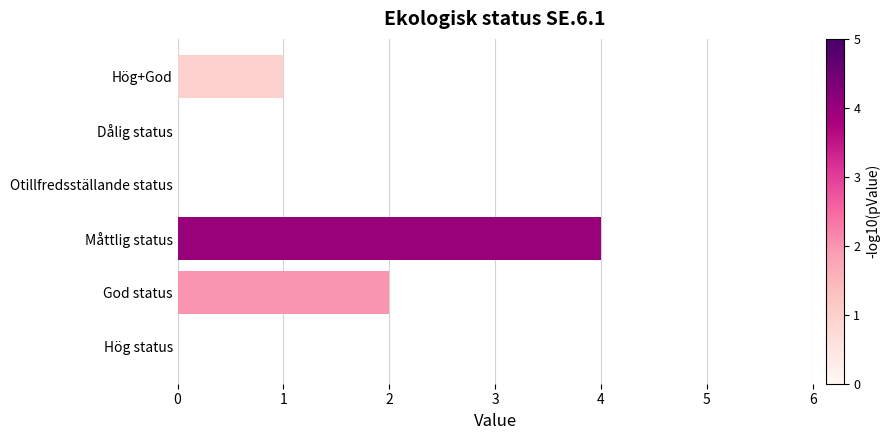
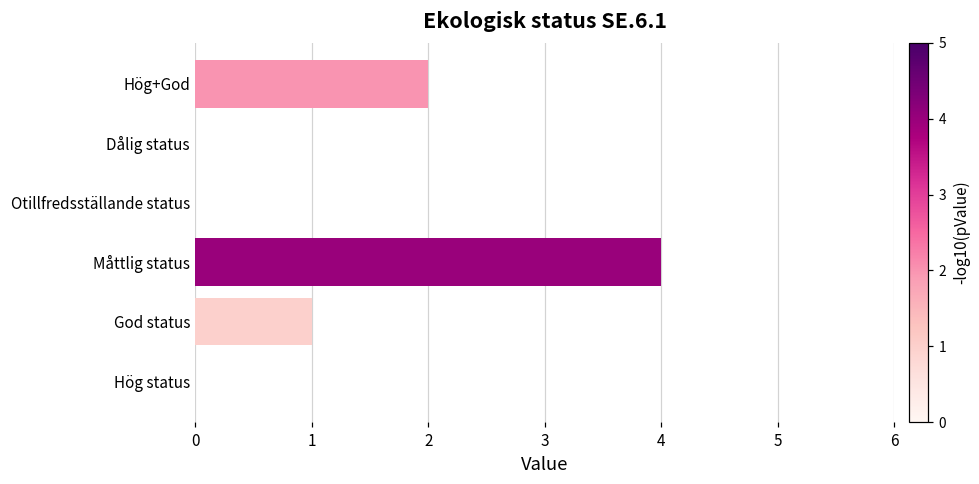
Hög+God: 1 -> 2
God status: 2 -> 1
